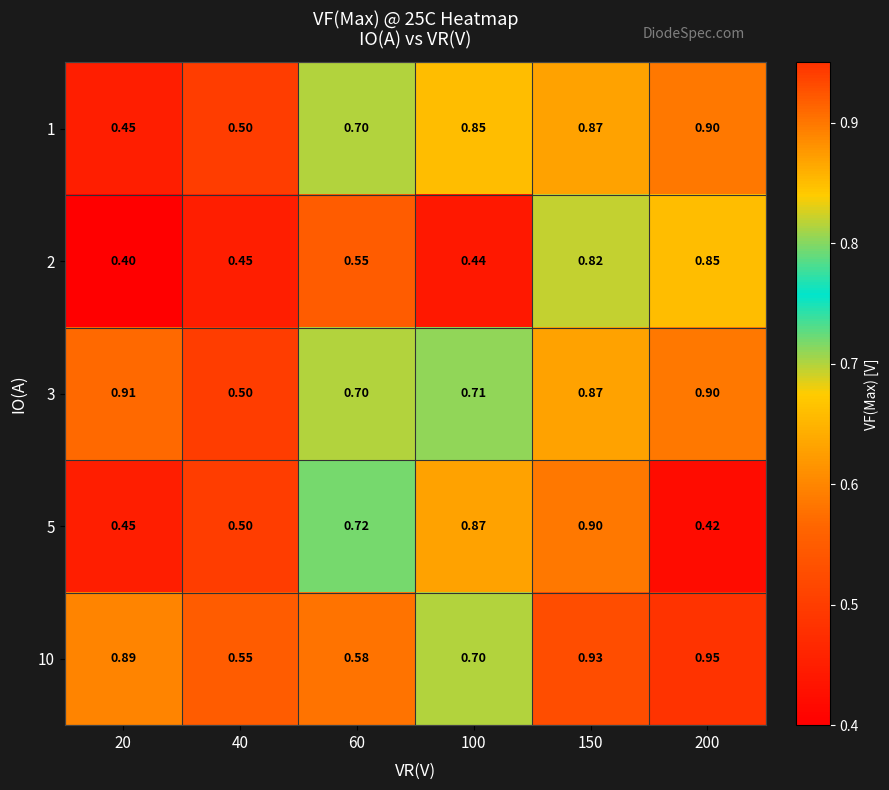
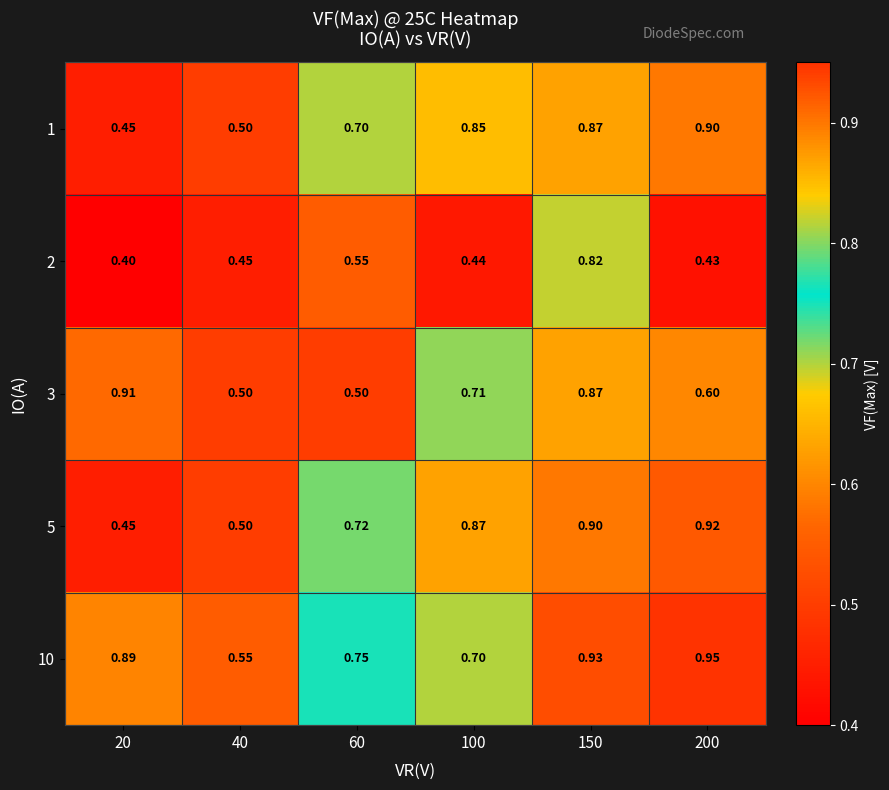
2, 200: 0.85 -> 0.43
3, 60: 0.70 -> 0.50
3, 200: 0.90 -> 0.60
5, 200: 0.42 -> 0.92
10, 60: 0.58 -> 0.75
